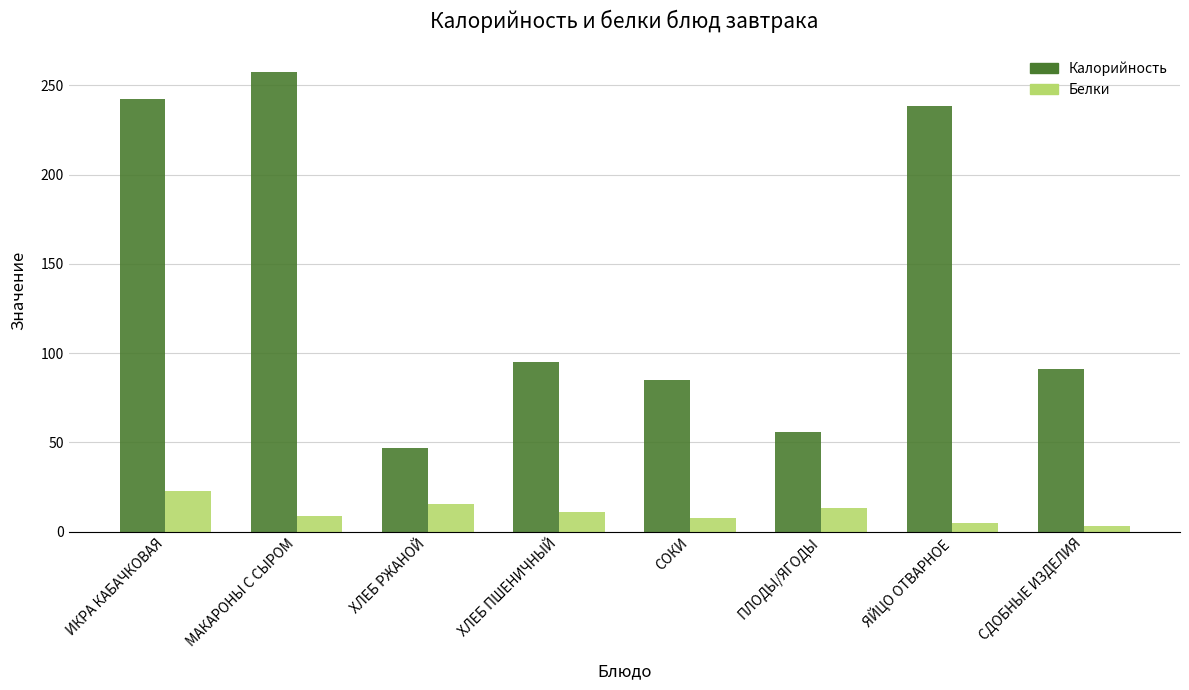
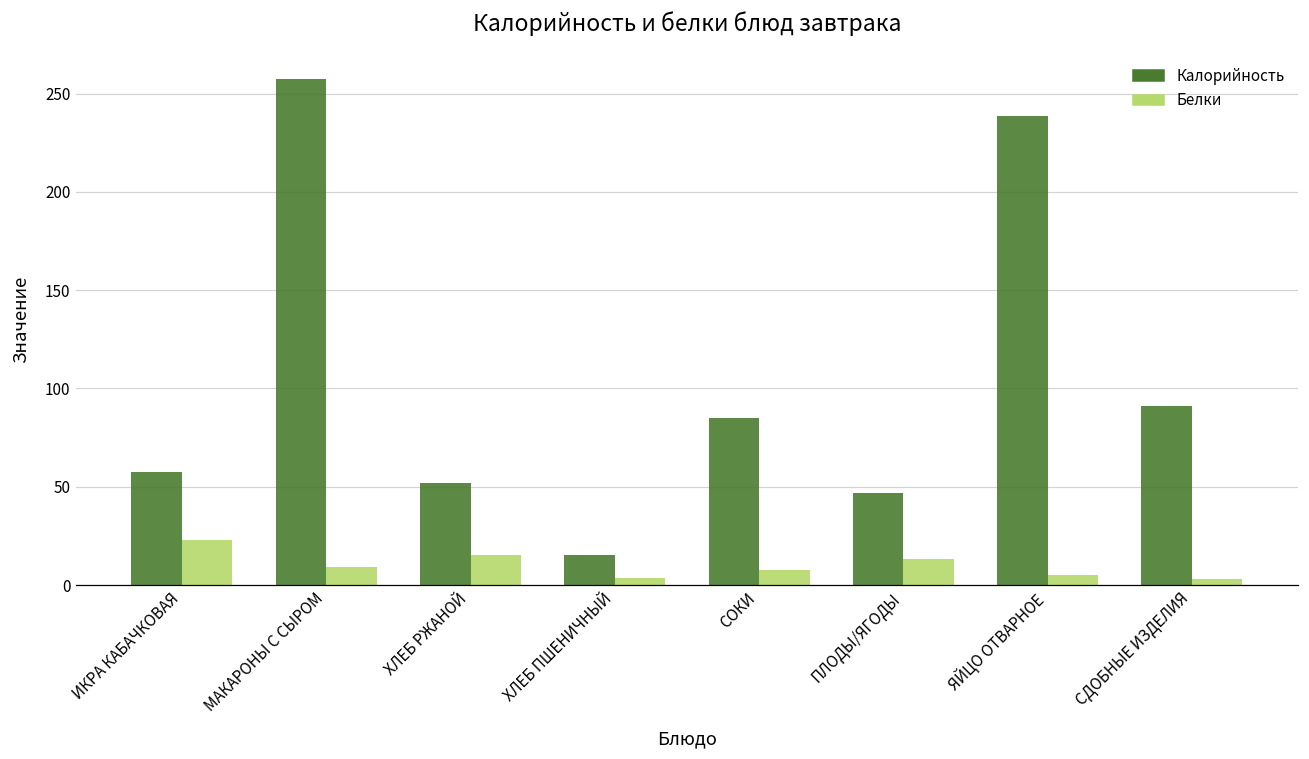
Калорийность, ИКРА КАБАЧКОВАЯ: 242 -> 57
Калорийность, ХЛЕБ РЖАНОЙ: 47 -> 52
Калорийность, ХЛЕБ ПШЕНИЧНЫЙ: 95 -> 15
Белки, ХЛЕБ ПШЕНИЧНЫЙ: 11 -> 3
Калорийность, ПЛОДЫ/ЯГОДЫ: 56 -> 47
